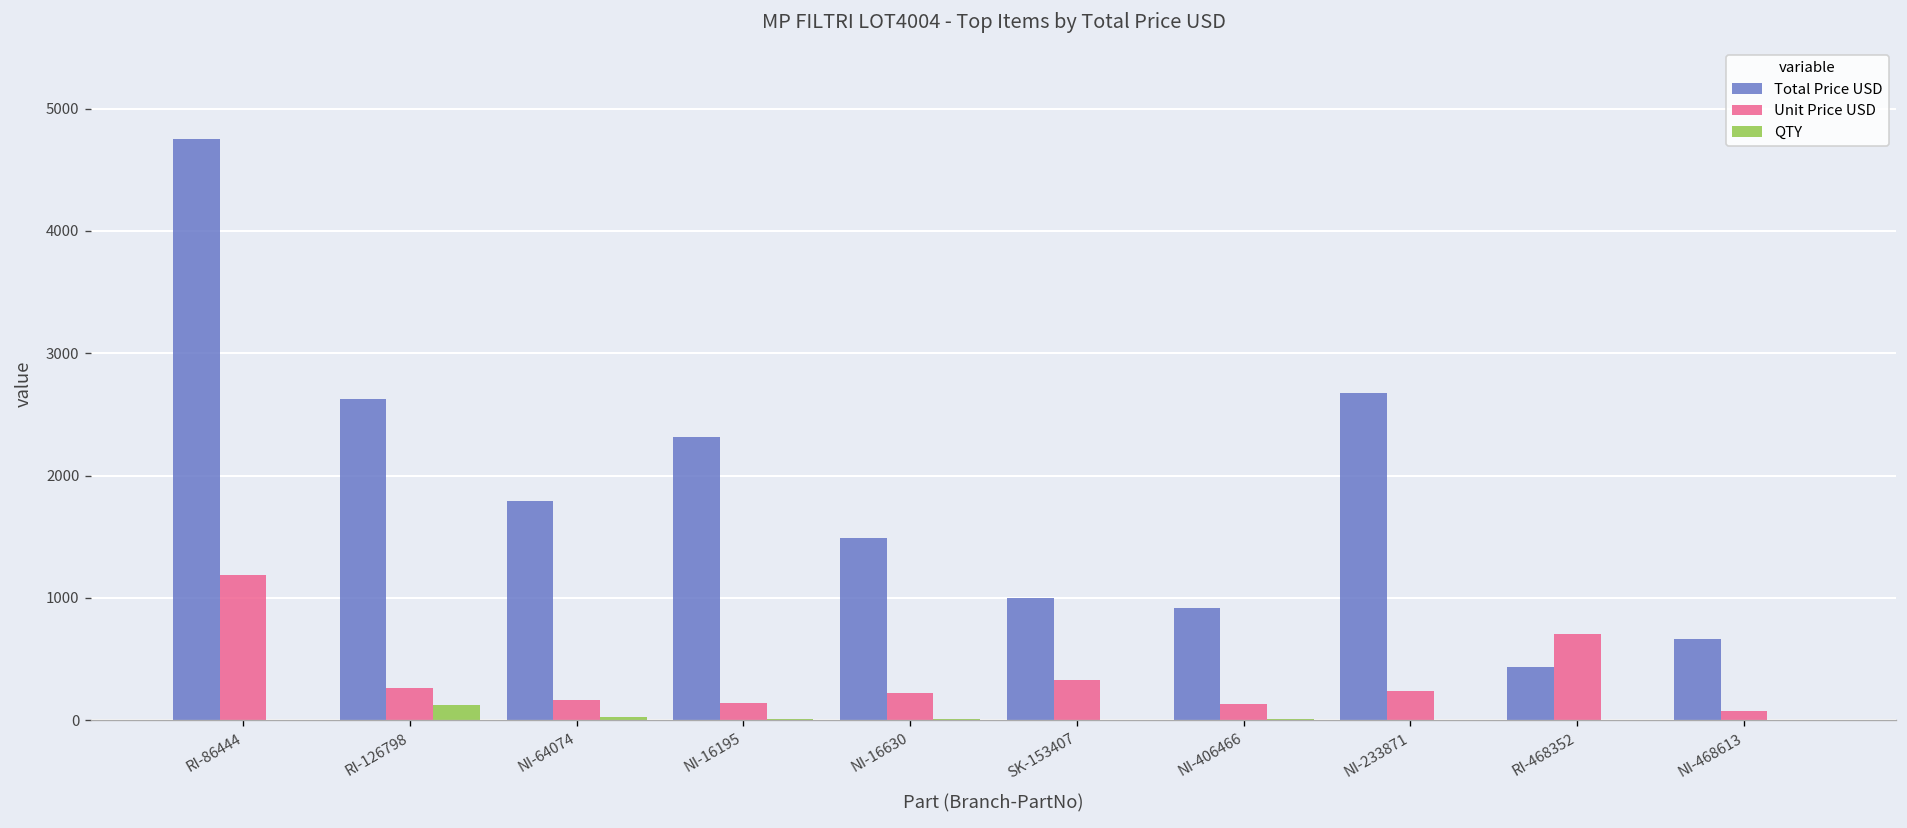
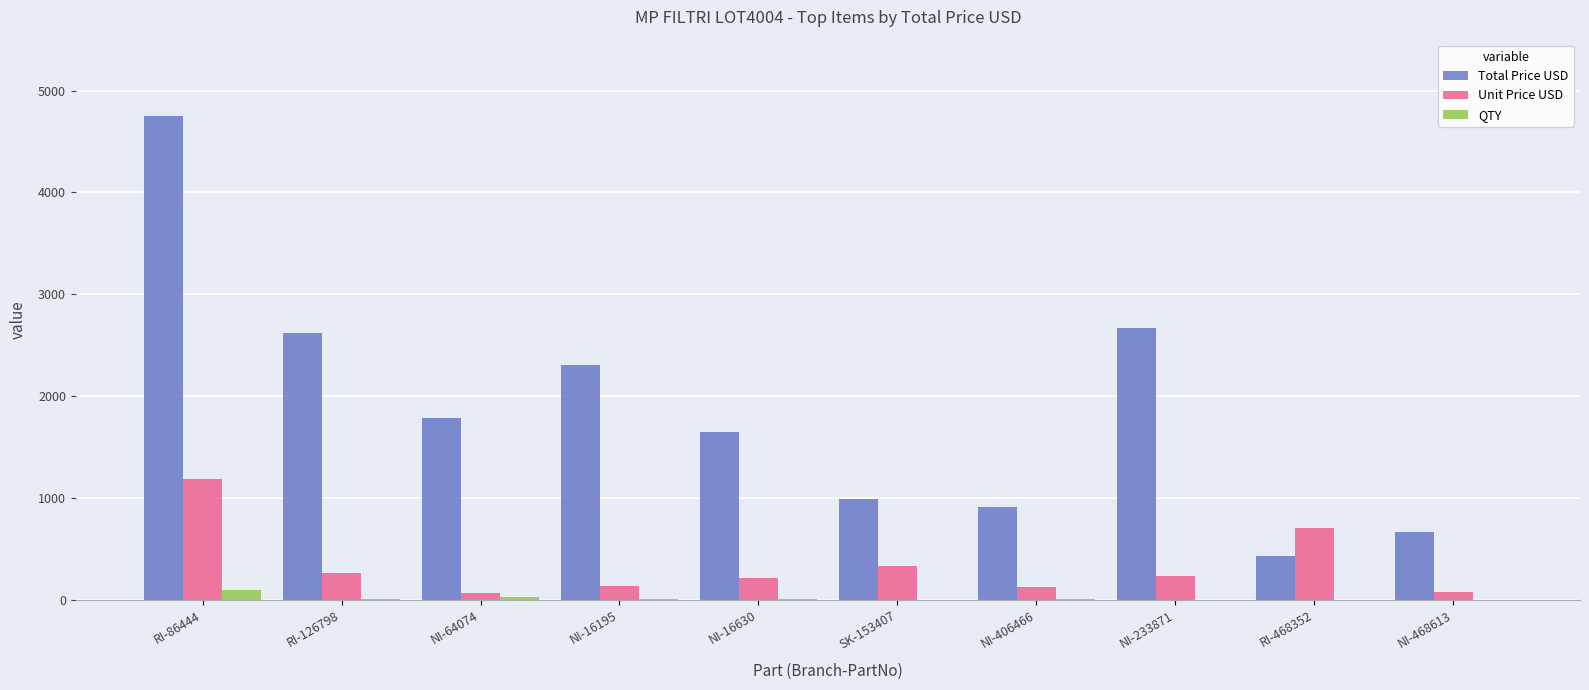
QTY, RI-86444: 0 -> 90
QTY, RI-126798: 120 -> 10
Unit Price USD, NI-64074: 170 -> 70
Total Price USD, NI-16630: 1490 -> 1650
